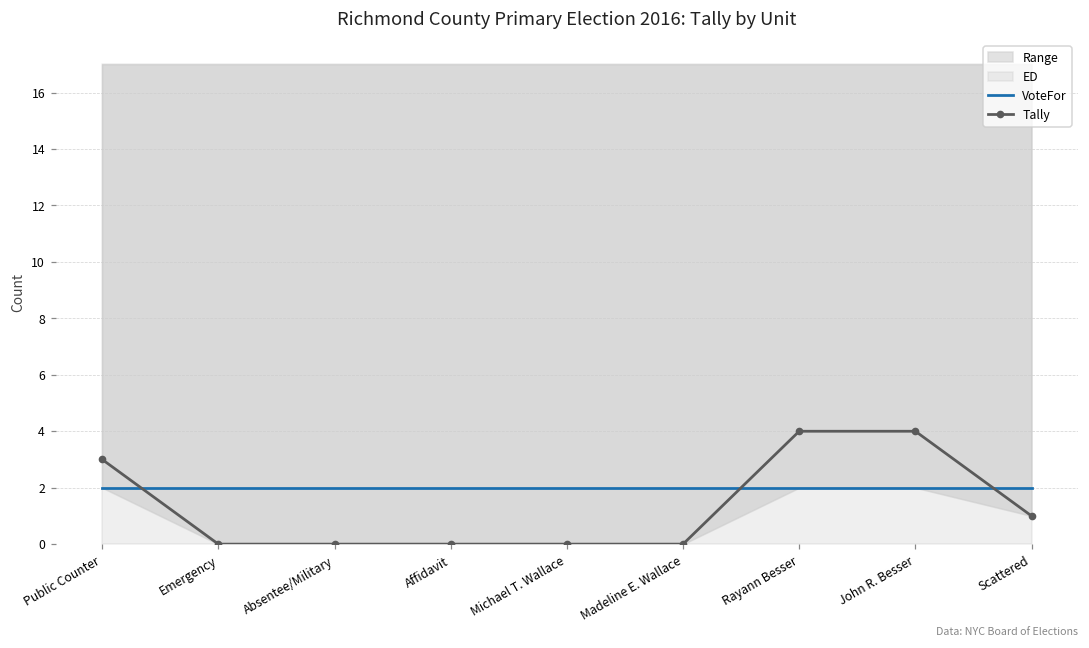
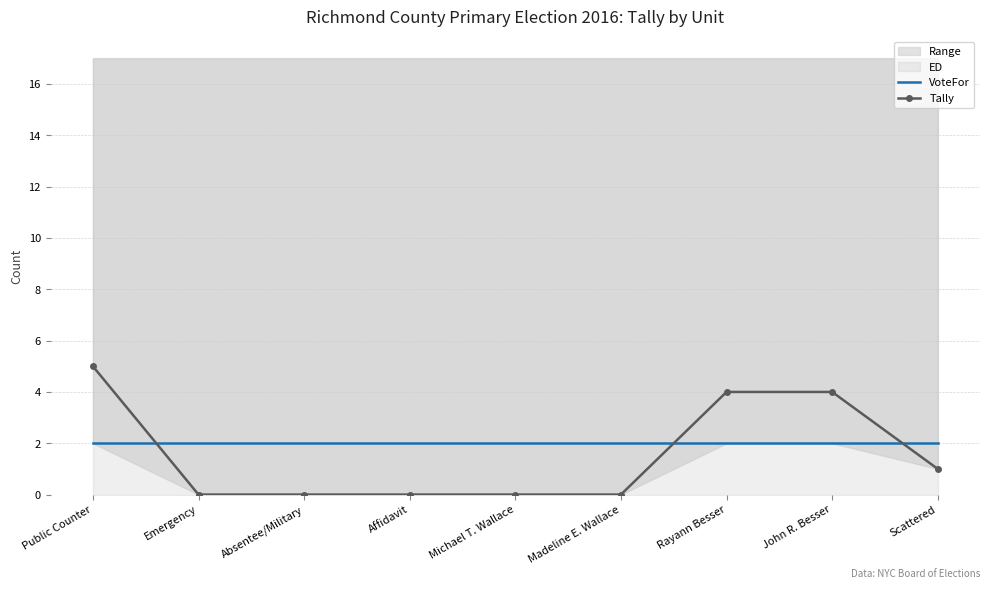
Tally, Public Counter: 3 -> 5
